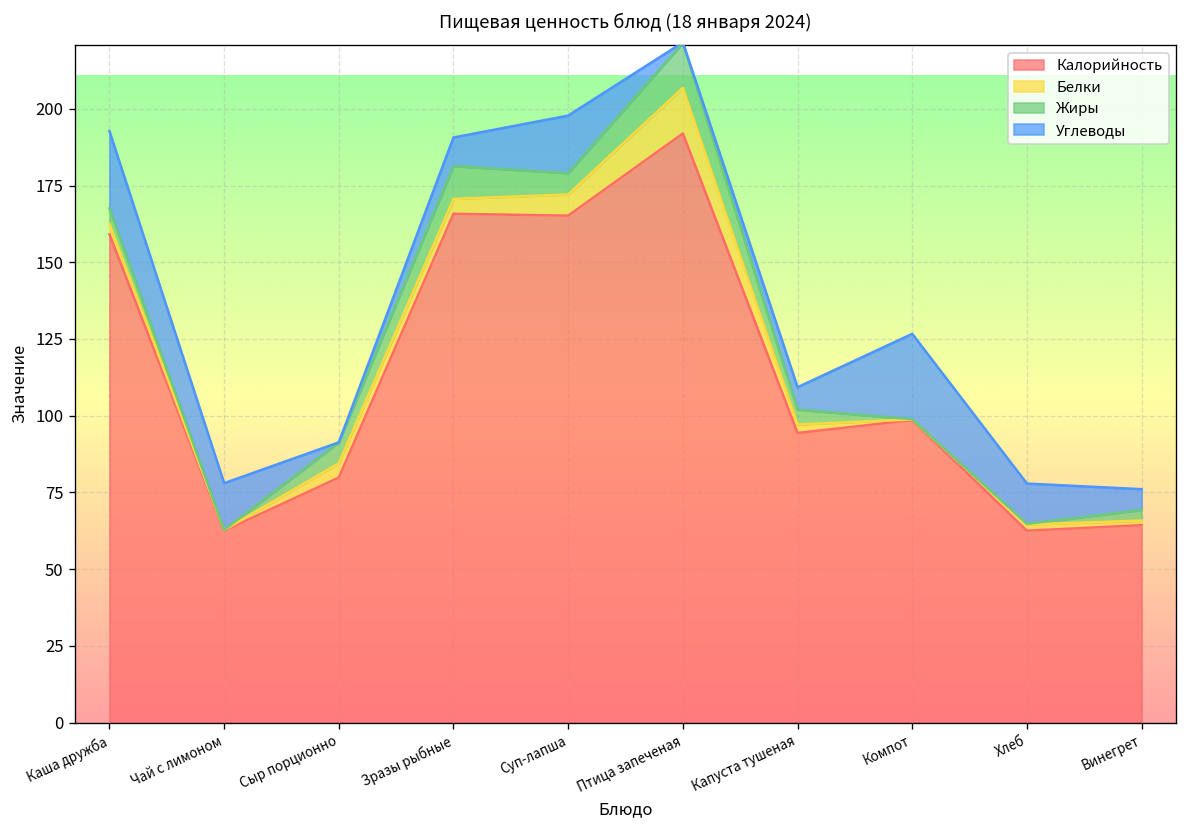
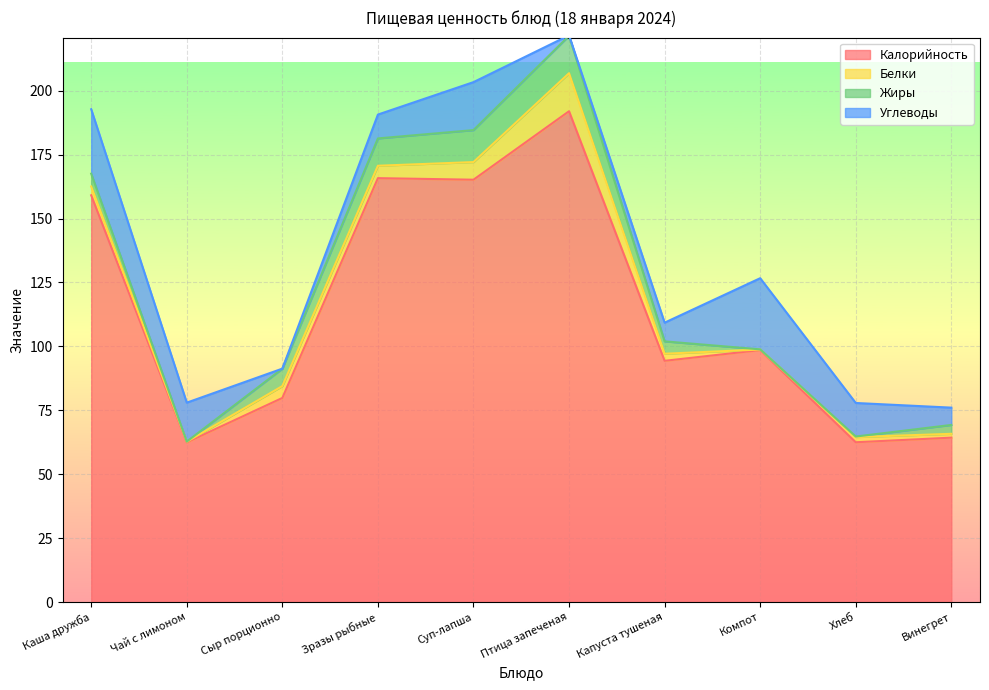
Жиры, Суп-лапша: 7 -> 13
